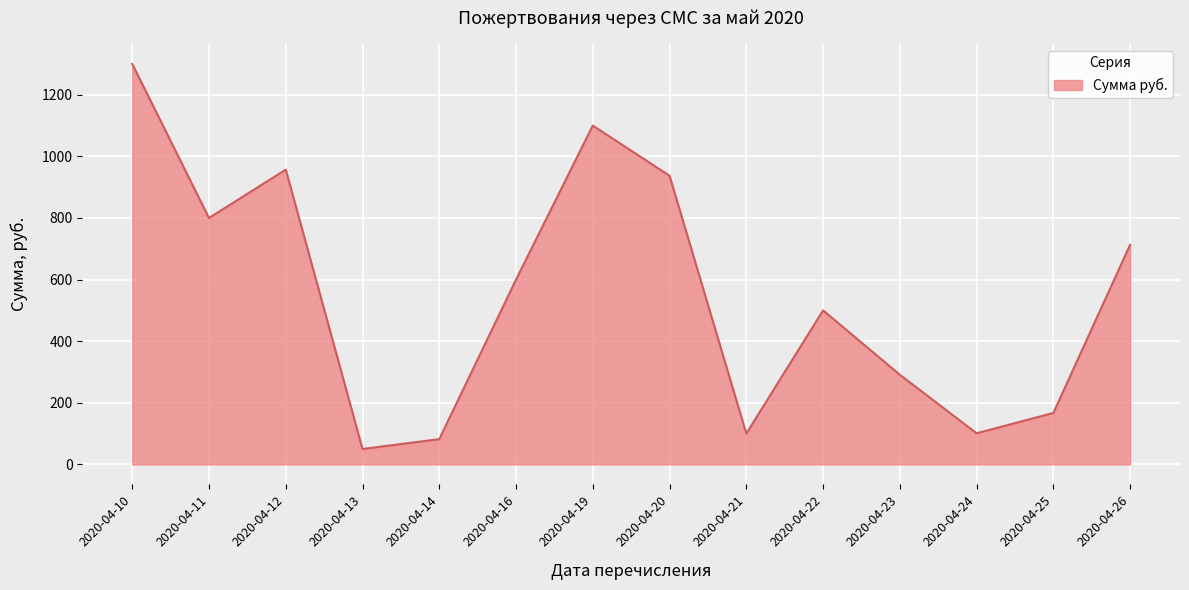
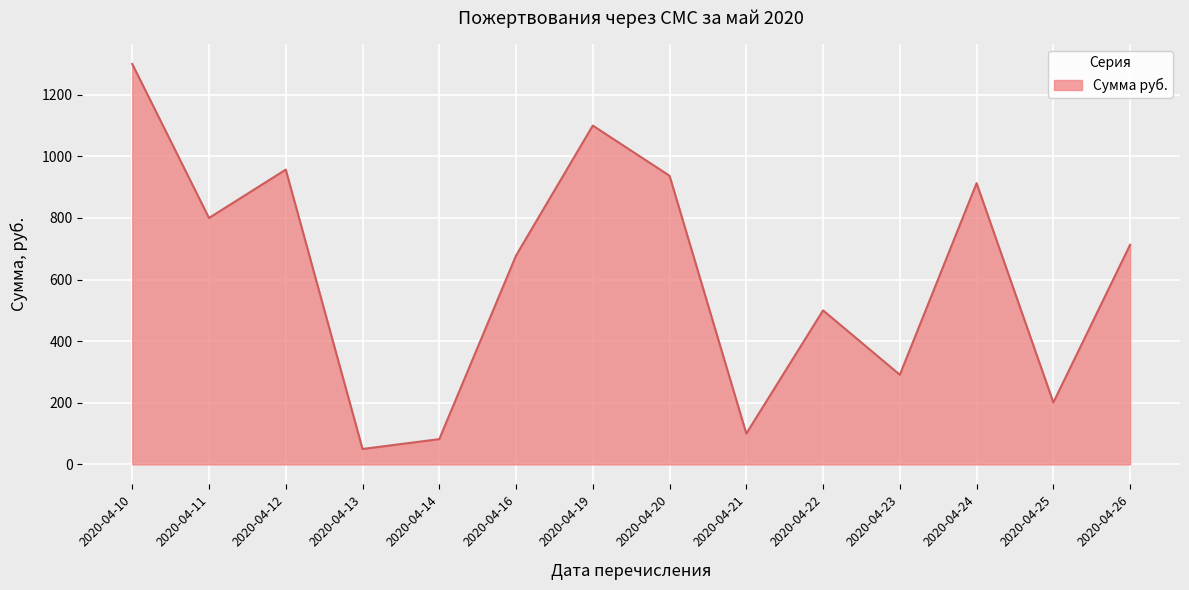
2020-04-16: 600 -> 680
2020-04-24: 100 -> 910
2020-04-25: 170 -> 200
